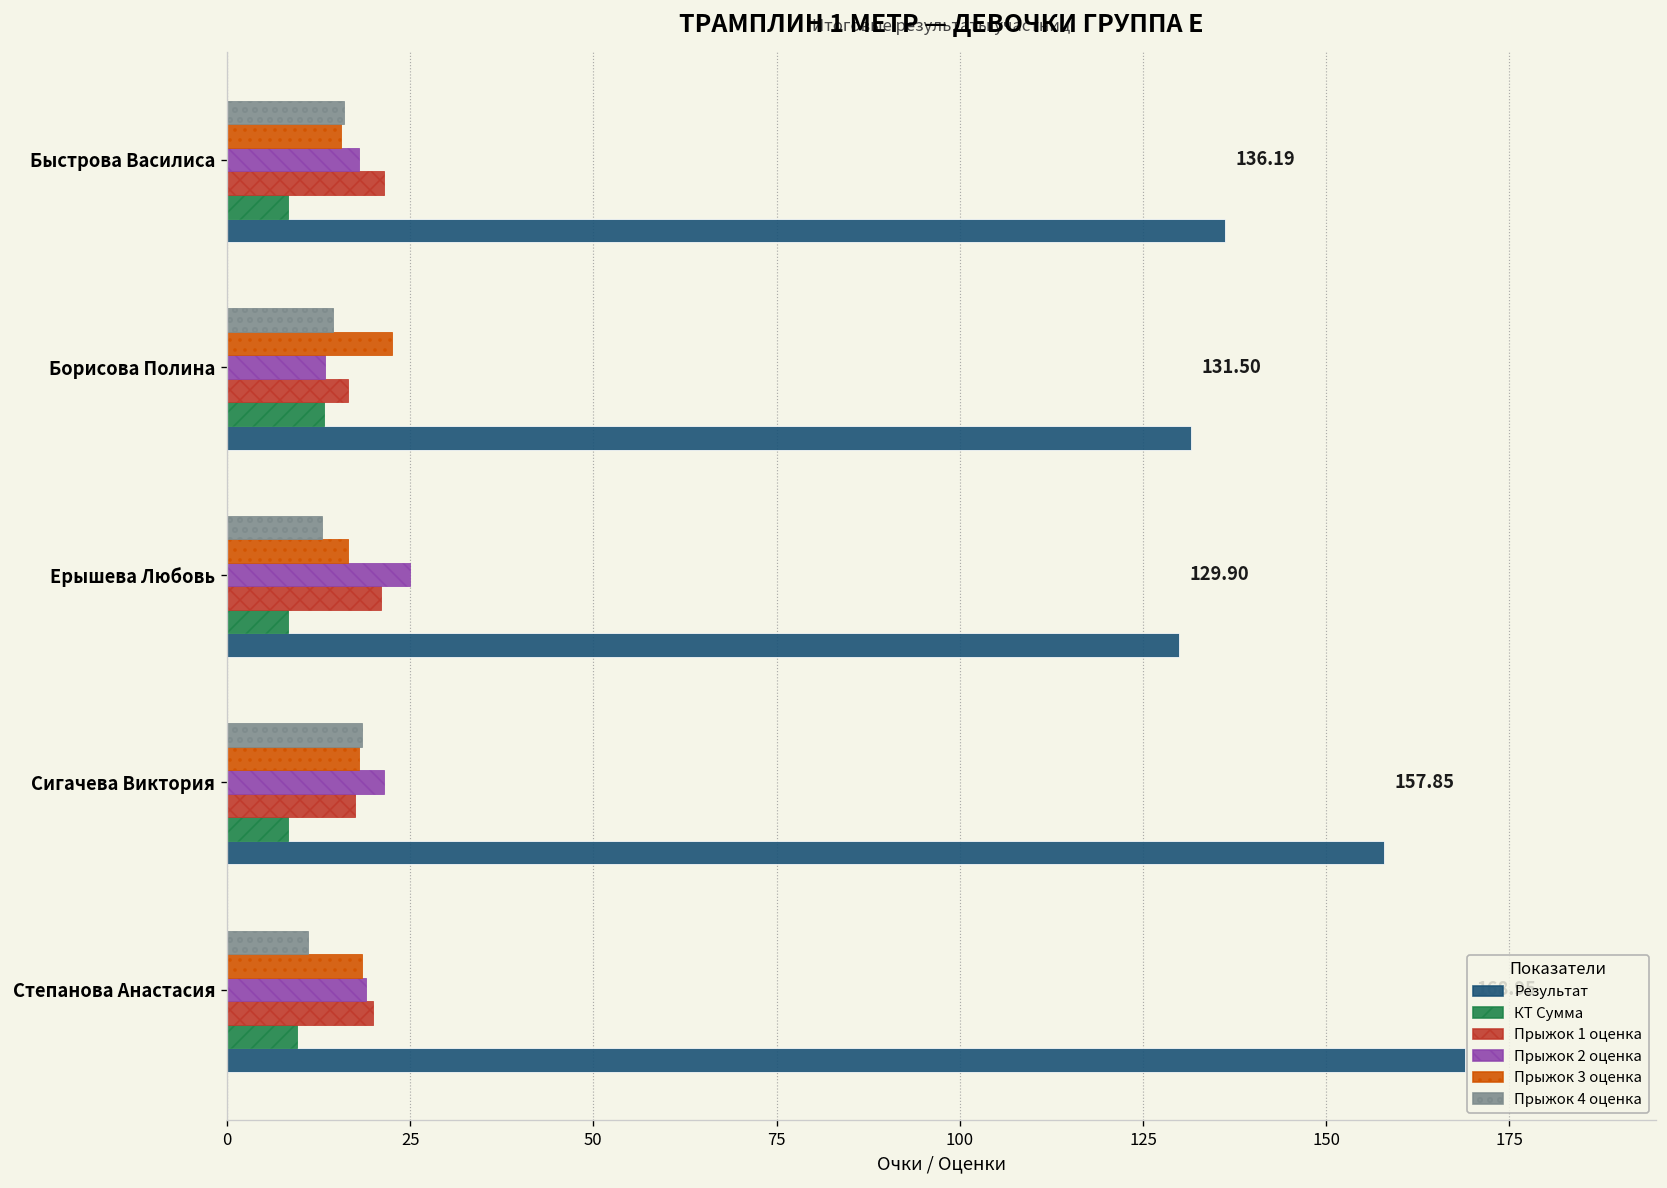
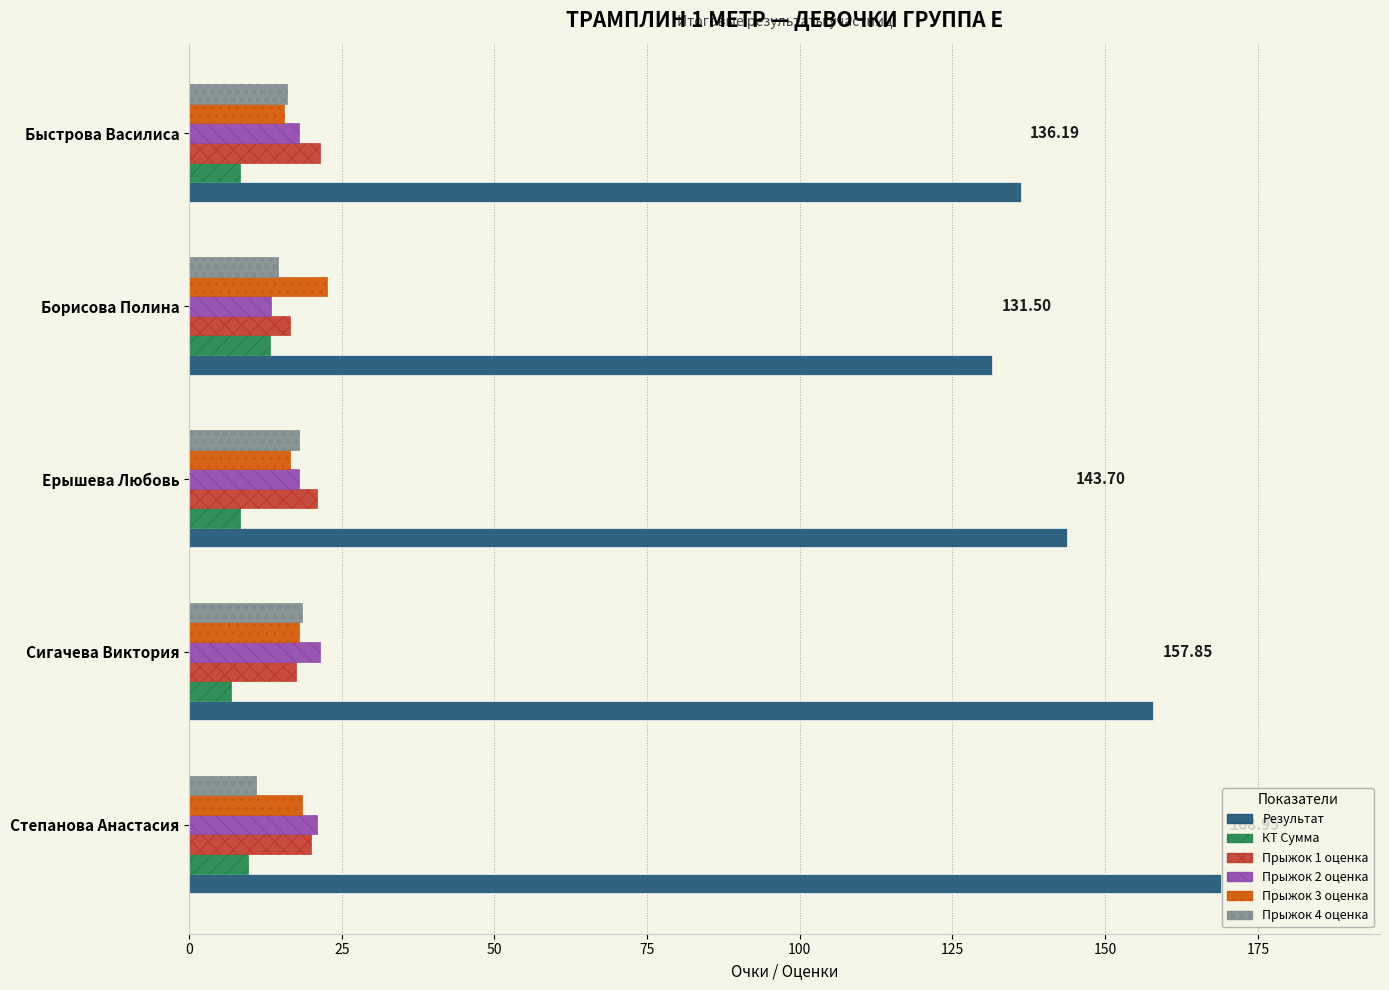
Прыжок 4 оценка, Ерышева Любовь: 13 -> 18
Прыжок 2 оценка, Ерышева Любовь: 25 -> 18
Результат, Ерышева Любовь: 129.90 -> 143.70
КТ Сумма, Сигачева Виктория: 8 -> 7
Прыжок 2 оценка, Степанова Анастасия: 19 -> 21
